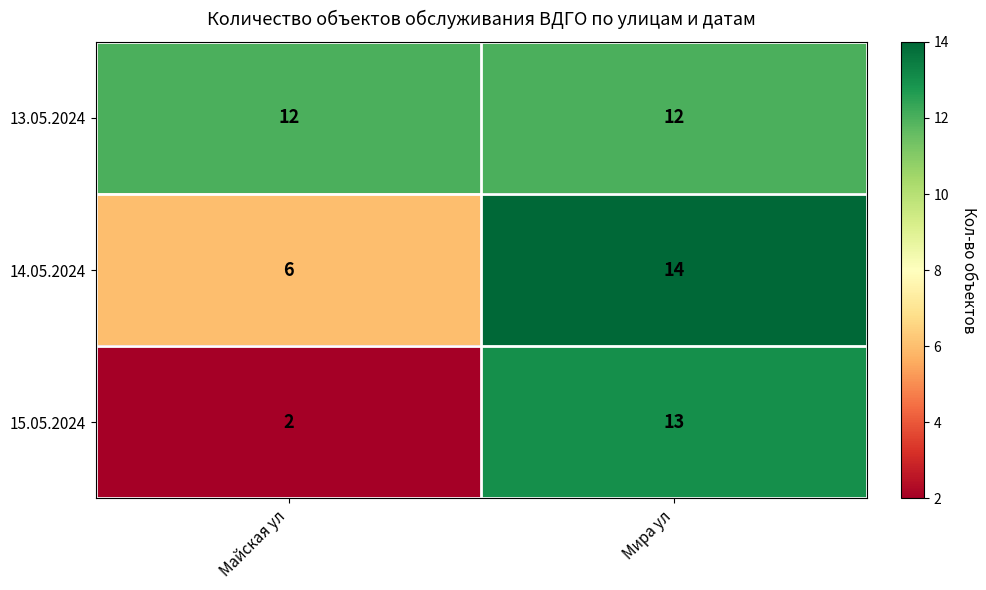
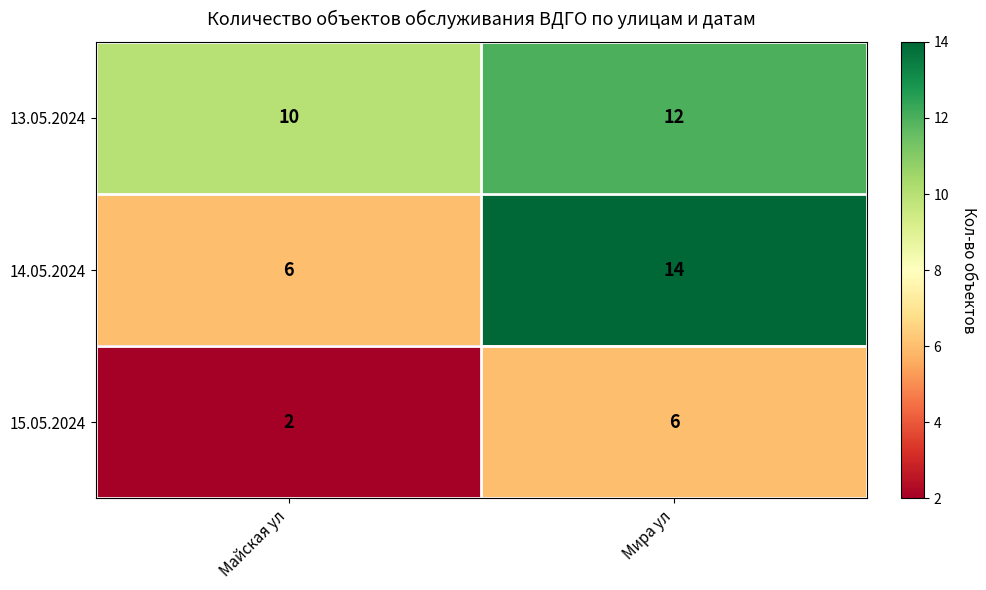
13.05.2024, Майская ул: 12 -> 10
15.05.2024, Мира ул: 13 -> 6
